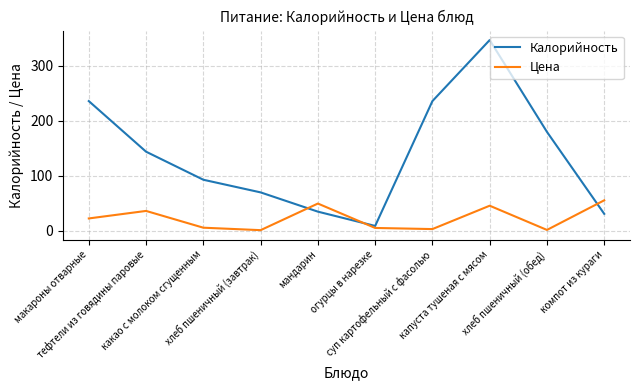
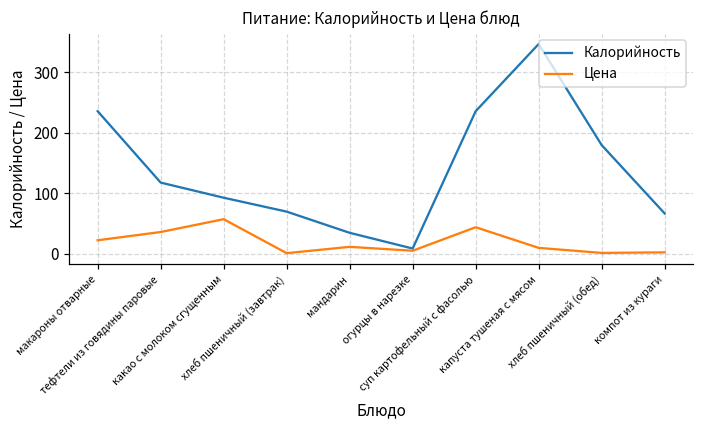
Калорийность, тефтели из говядины паровые: 140 -> 120
Цена, какао с молоком сгущенным: 10 -> 60
Цена, мандарин: 50 -> 10
Цена, суп картофельный с фасолью: 0 -> 40
Цена, капуста тушеная с мясом: 50 -> 10
Калорийность, компот из кураги: 30 -> 70
Цена, компот из кураги: 60 -> 0
